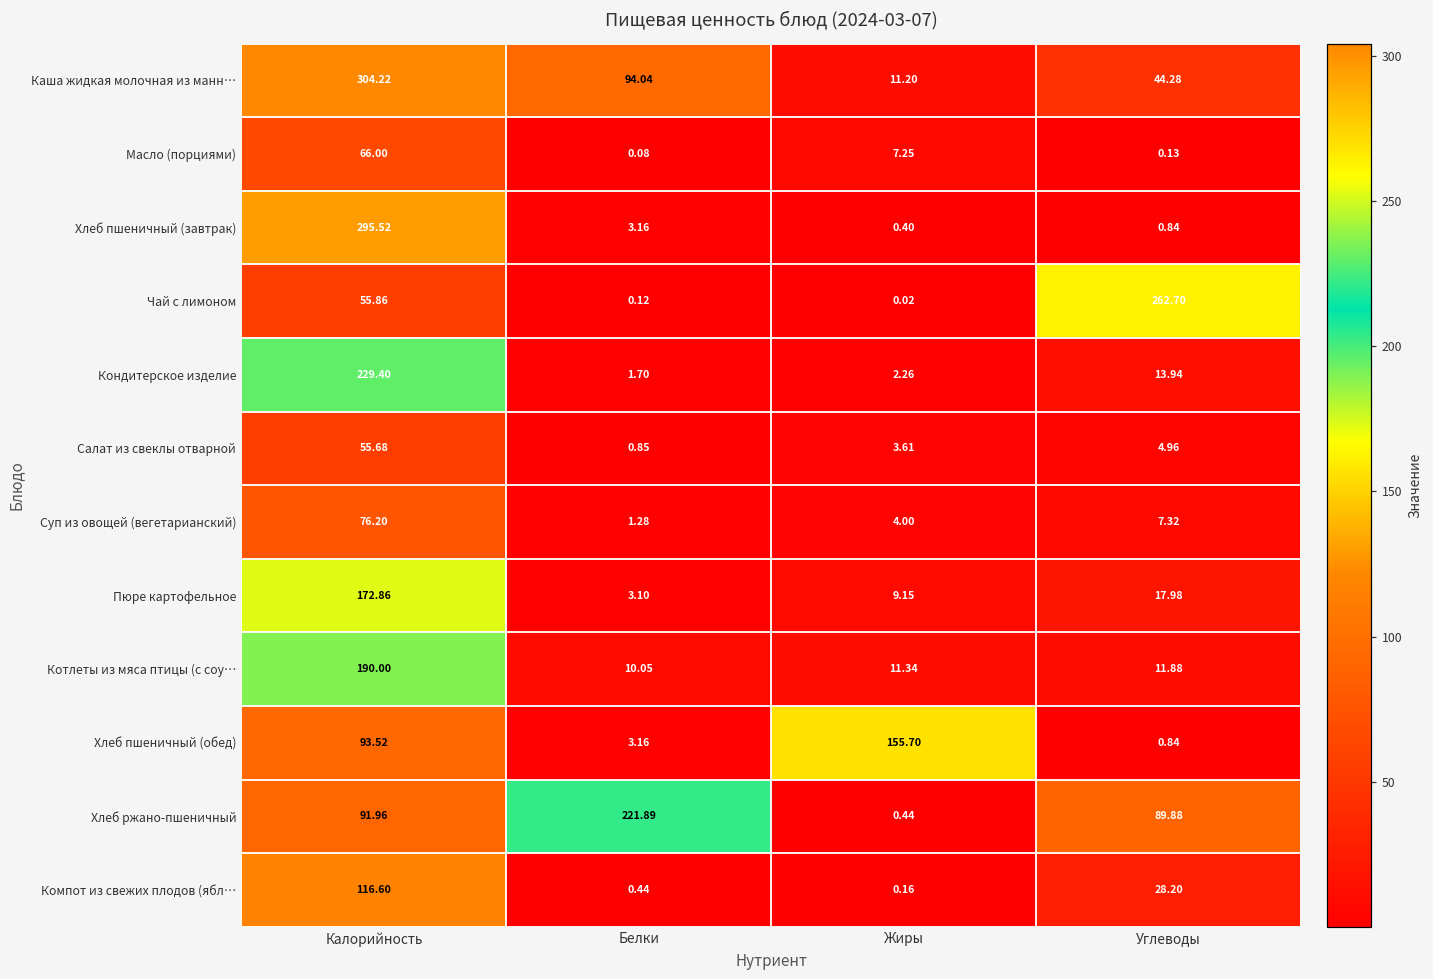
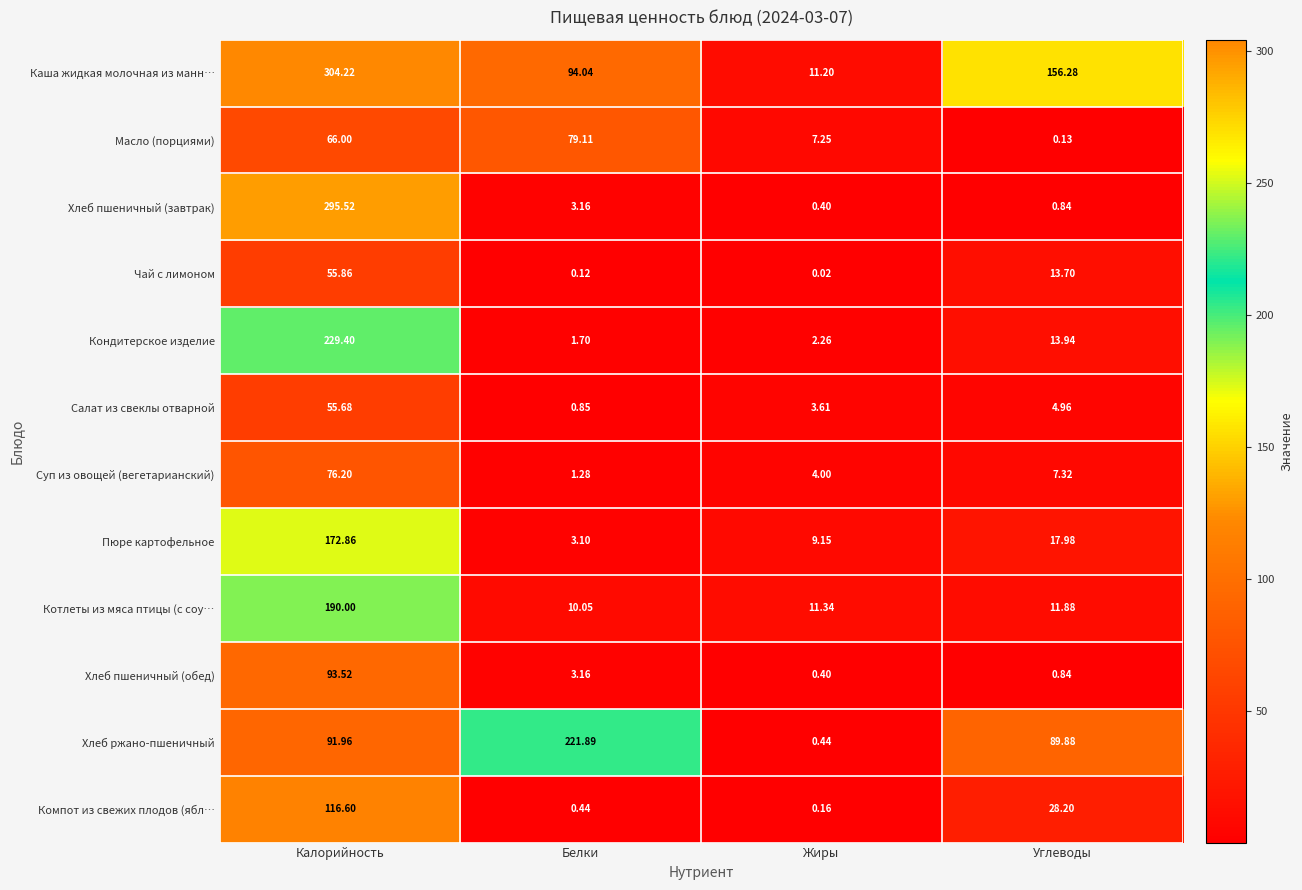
Каша жидкая молочная из манн…, Углеводы: 44.28 -> 156.28
Масло (порциями), Белки: 0.08 -> 79.11
Чай с лимоном, Углеводы: 262.70 -> 13.70
Хлеб пшеничный (обед), Жиры: 155.70 -> 0.40
